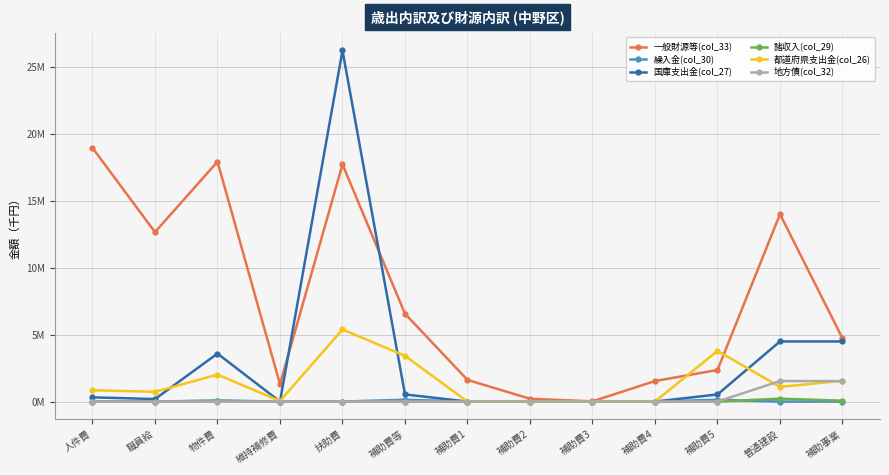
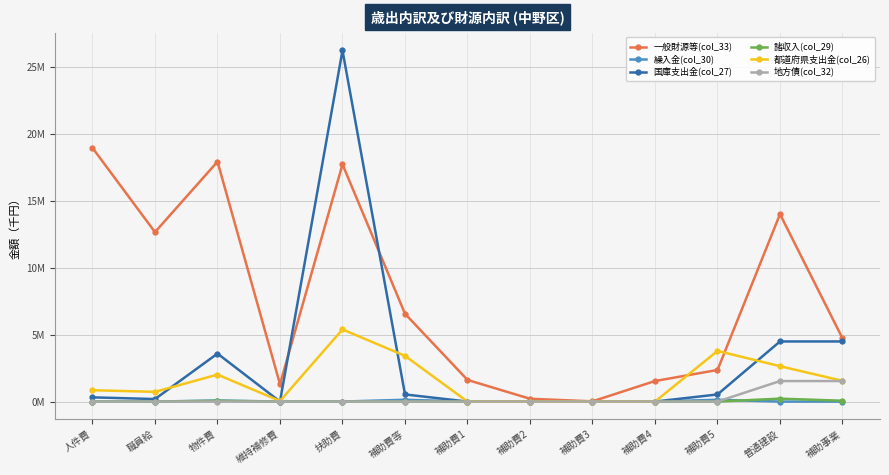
都道府県支出金(col_26), 普通建設: 1100000 -> 2600000
